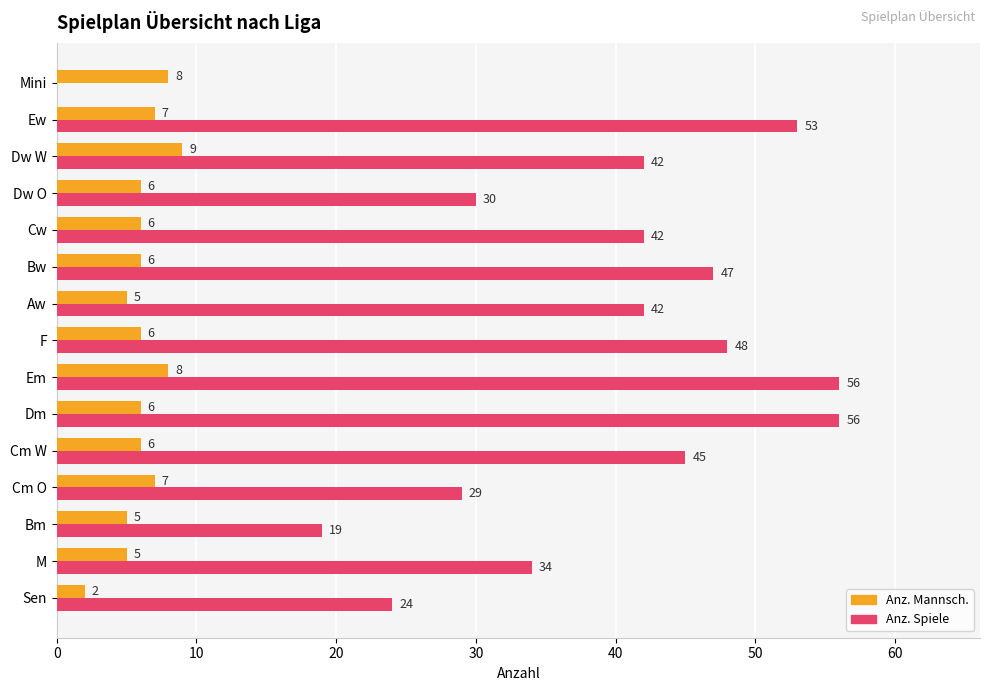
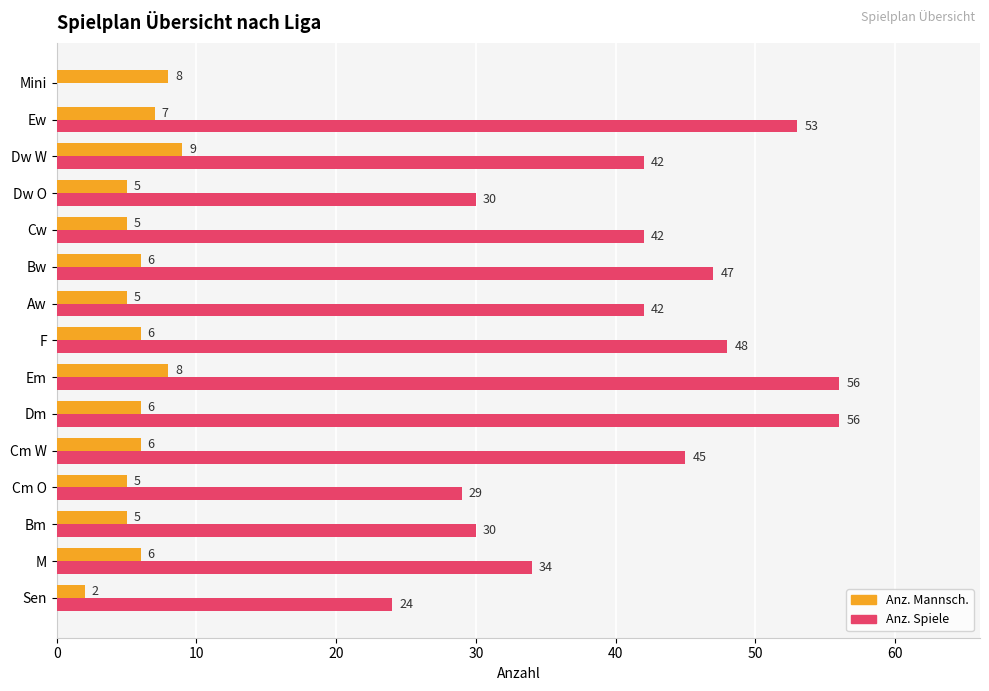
Anz. Mannsch., Dw O: 6 -> 5
Anz. Mannsch., Cw: 6 -> 5
Anz. Mannsch., Cm O: 7 -> 5
Anz. Spiele, Bm: 19 -> 30
Anz. Mannsch., M: 5 -> 6
